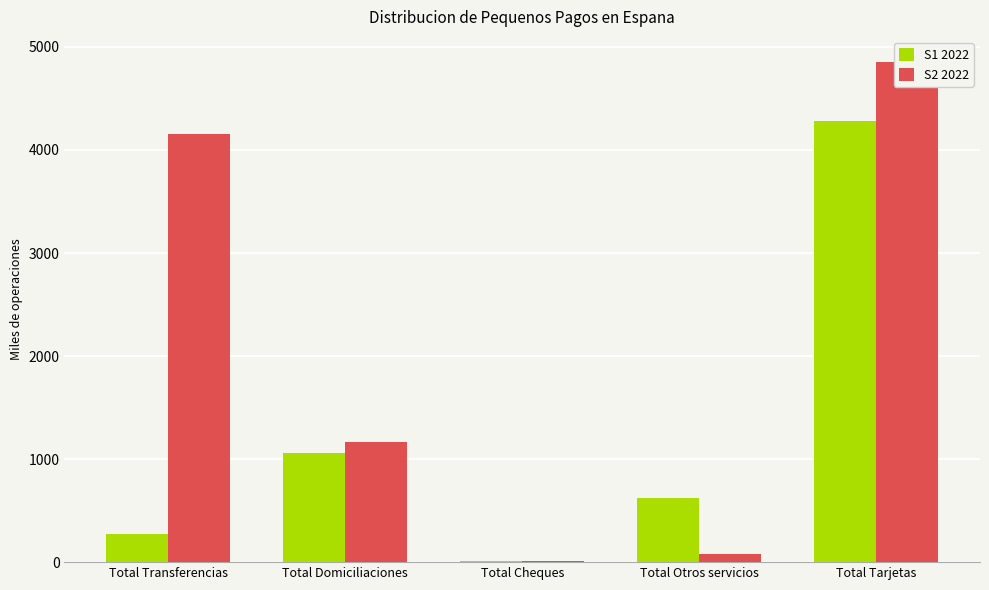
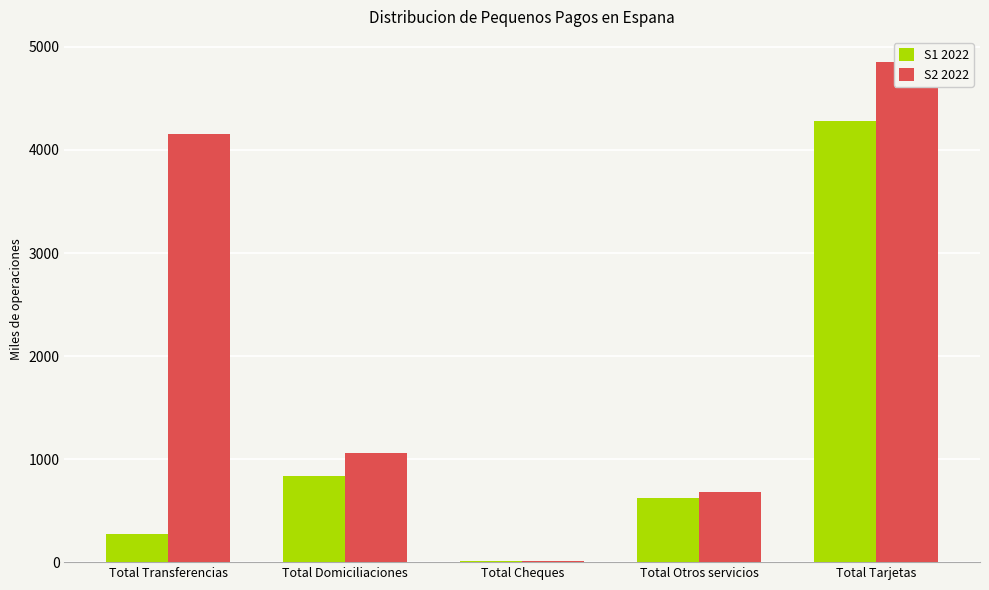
S1 2022, Total Domiciliaciones: 1060 -> 830
S2 2022, Total Domiciliaciones: 1170 -> 1060
S2 2022, Total Otros servicios: 70 -> 680
